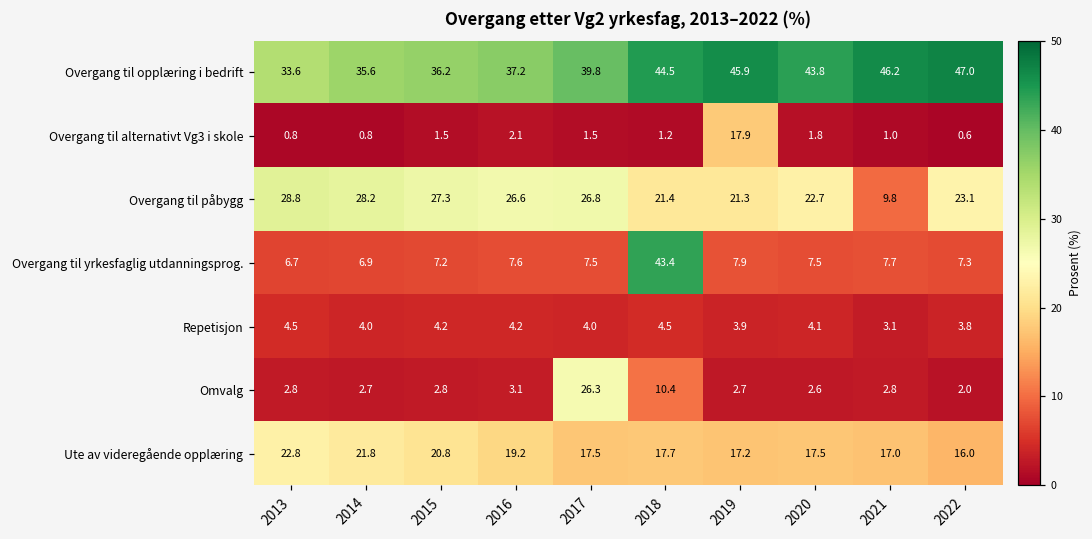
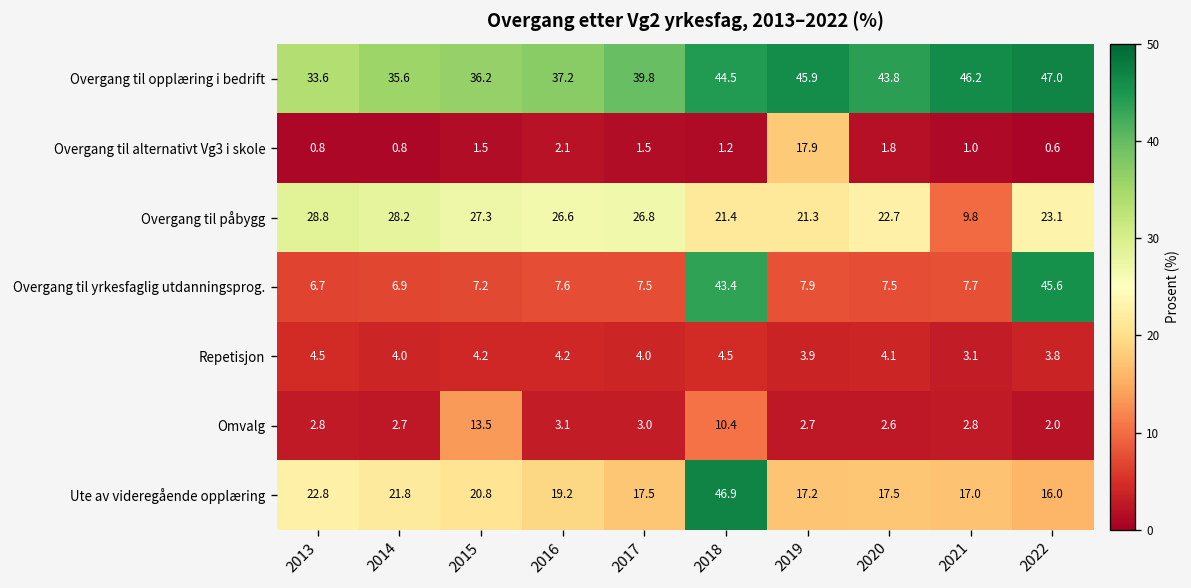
Overgang til yrkesfaglig utdanningsprog., 2022: 7.3 -> 45.6
Omvalg, 2015: 2.8 -> 13.5
Omvalg, 2017: 26.3 -> 3.0
Ute av videregående opplæring, 2018: 17.7 -> 46.9
